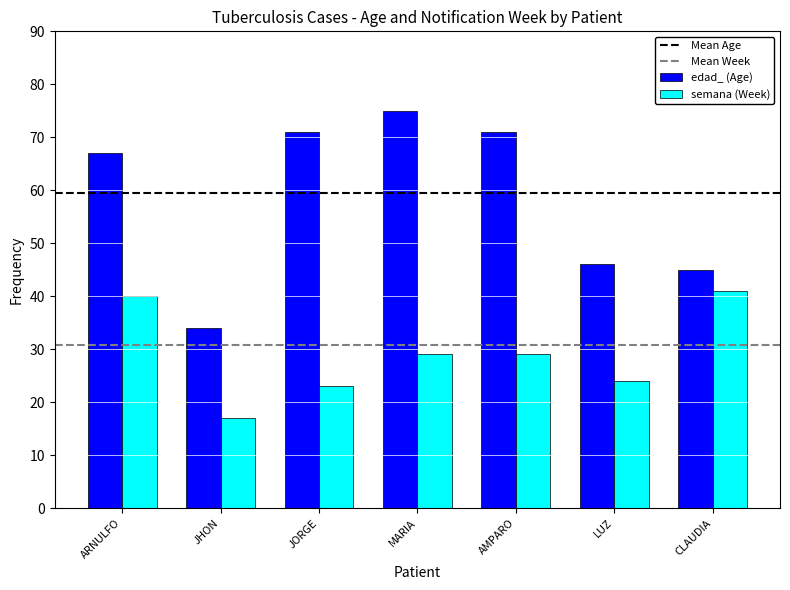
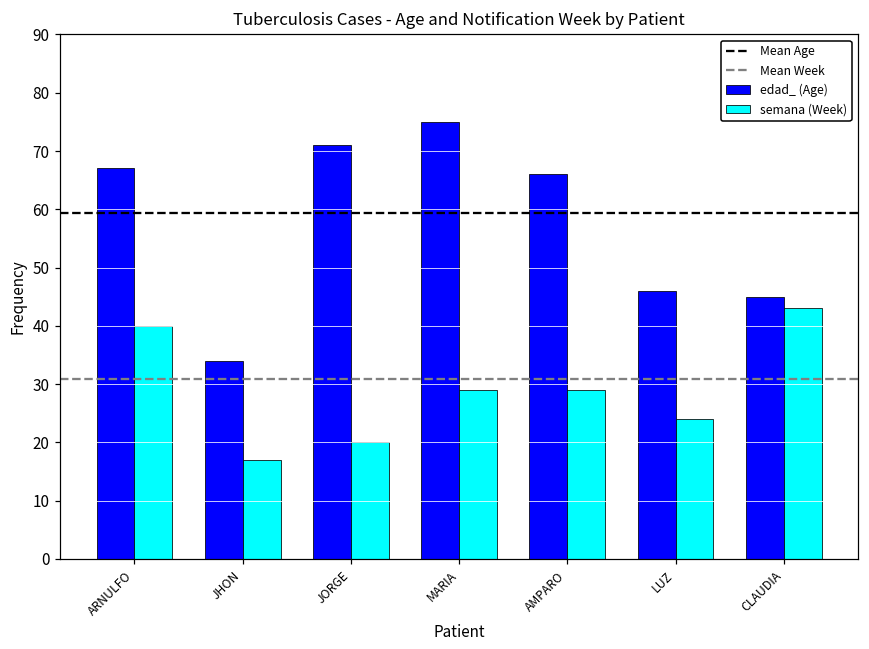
semana (Week), JORGE: 23 -> 20
edad_ (Age), AMPARO: 71 -> 66
semana (Week), CLAUDIA: 41 -> 43
